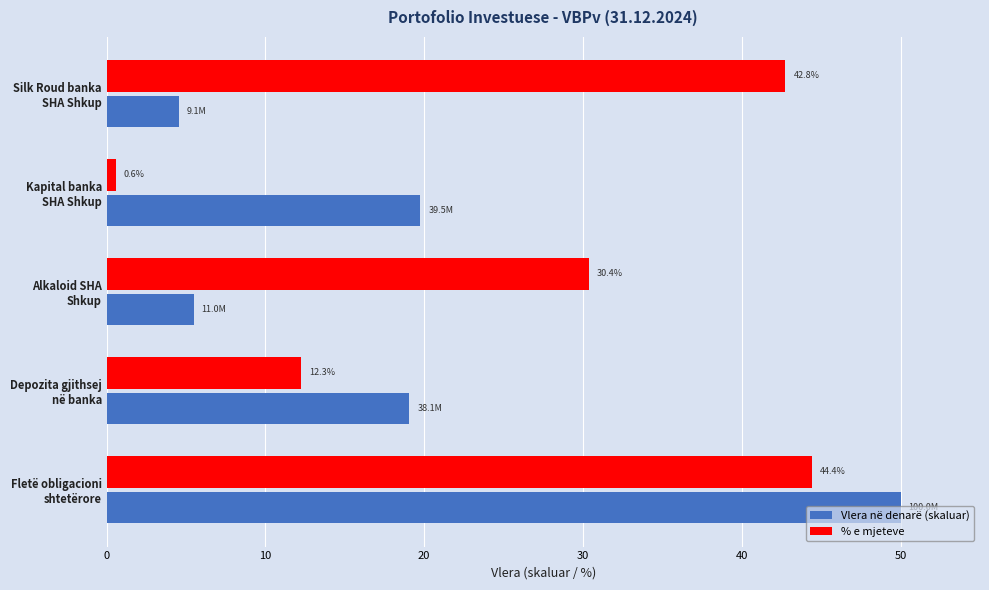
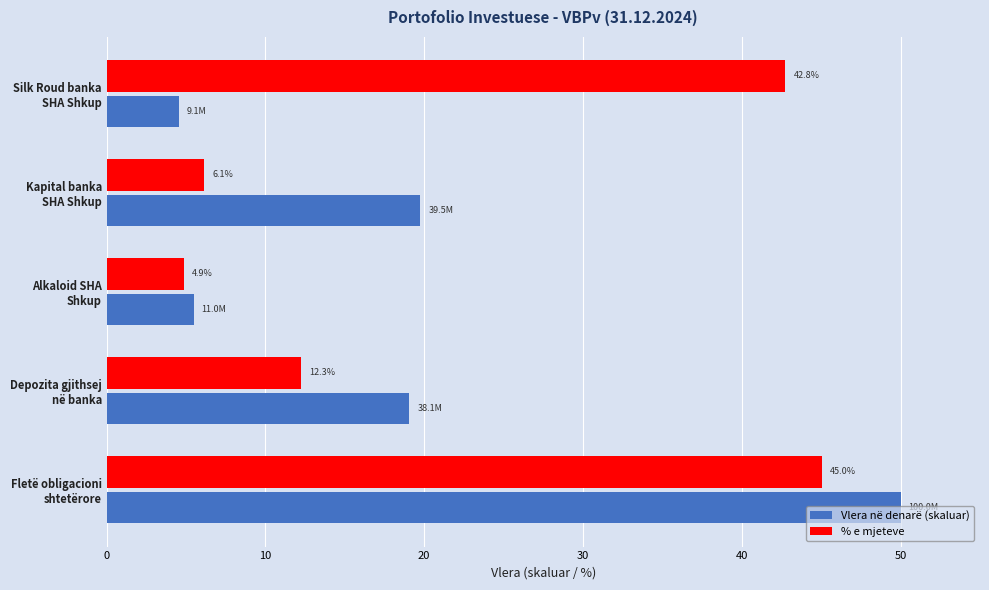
% e mjeteve, Kapital banka SHA Shkup: 0.6% -> 6.1%
% e mjeteve, Alkaloid SHA Shkup: 30.4% -> 4.9%
% e mjeteve, Fletë obligacioni shtetërore: 44.4% -> 45.0%
